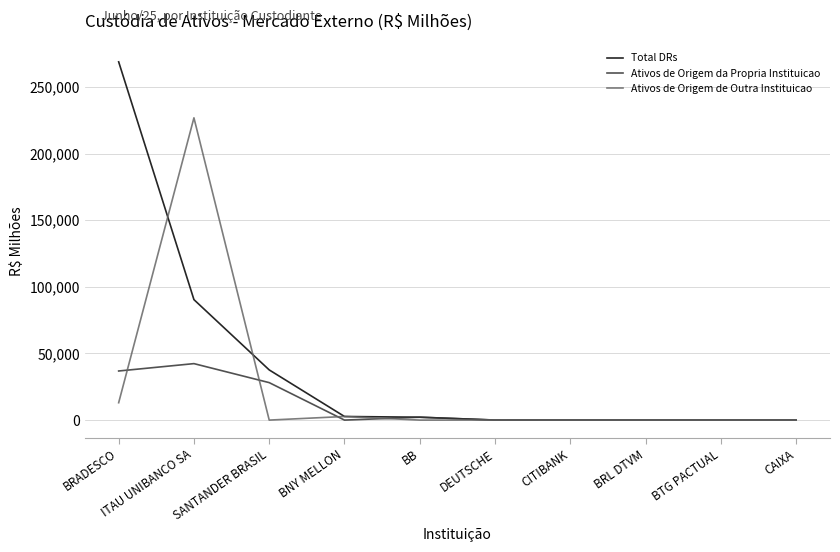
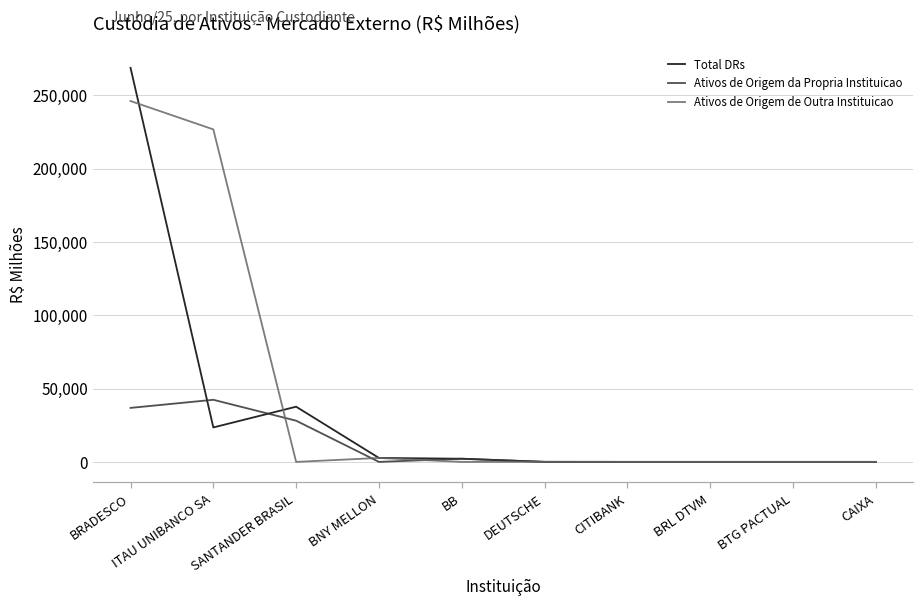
Ativos de Origem de Outra Instituicao, BRADESCO: 13,000 -> 246,000
Total DRs, ITAU UNIBANCO SA: 90,000 -> 23,000
